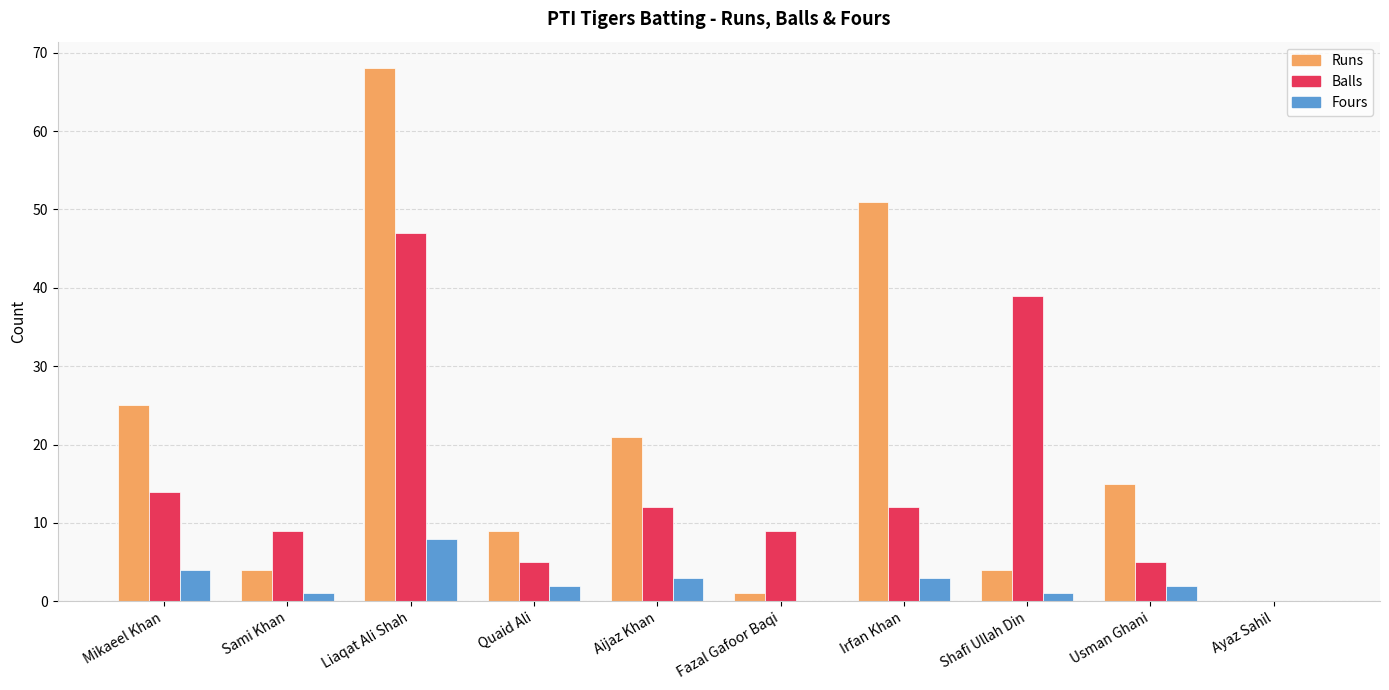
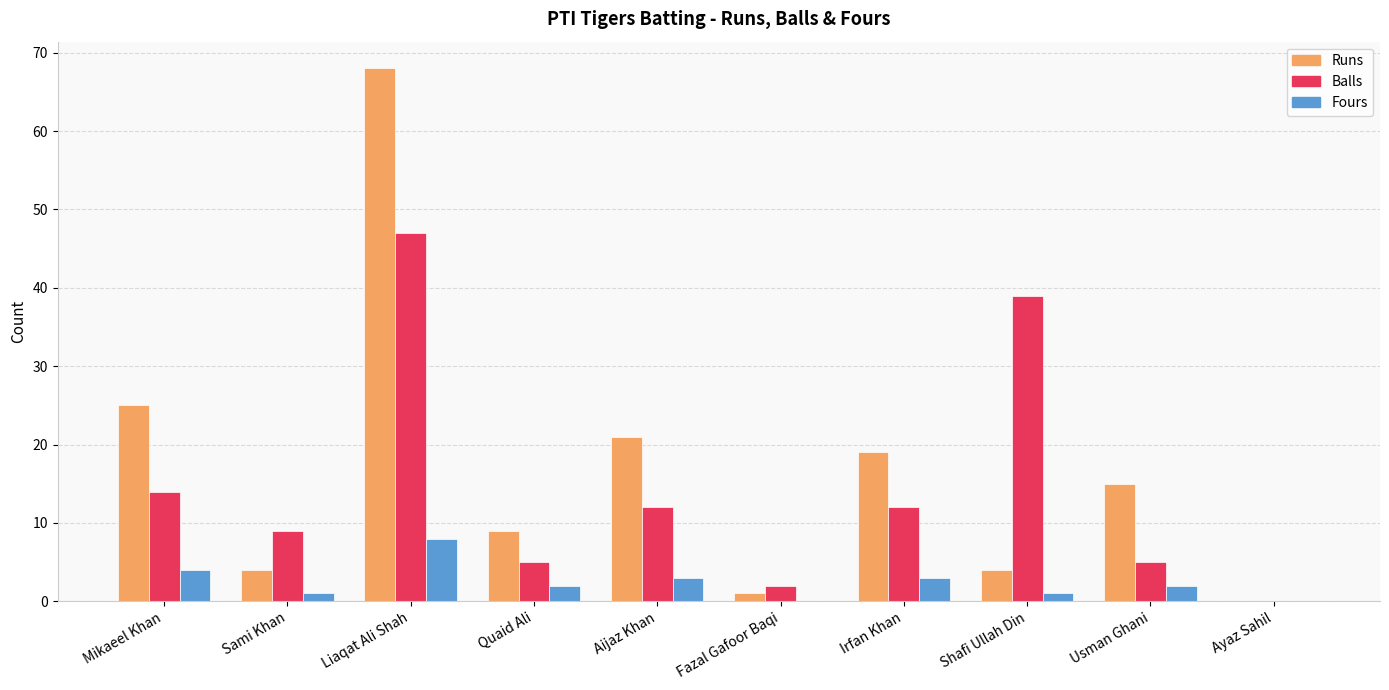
Balls, Fazal Gafoor Baqi: 9 -> 2
Runs, Irfan Khan: 51 -> 19
